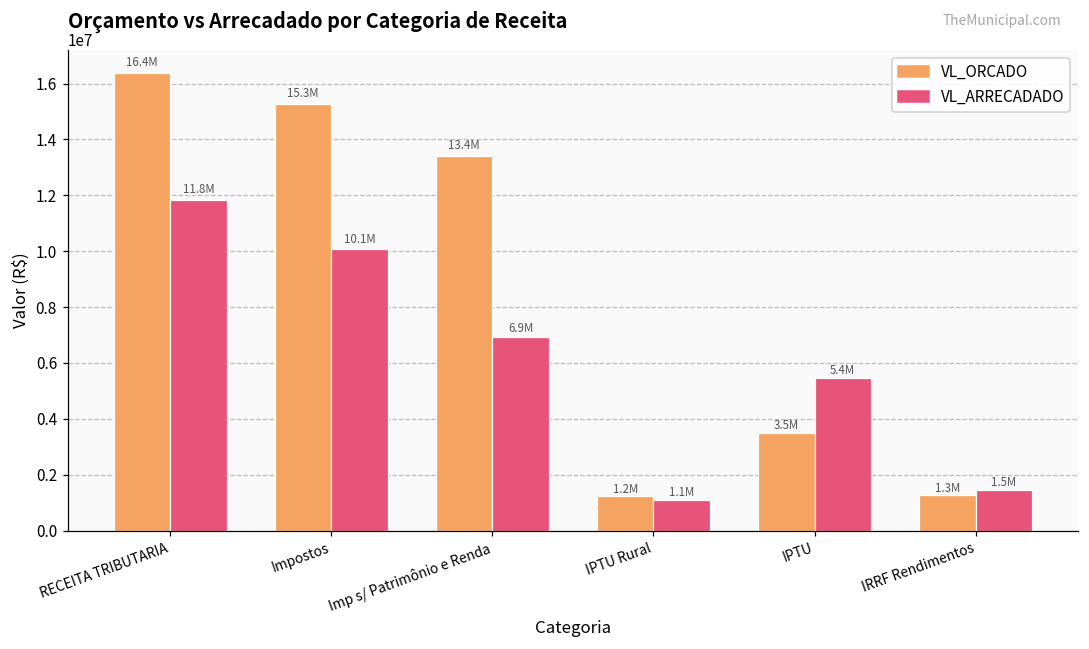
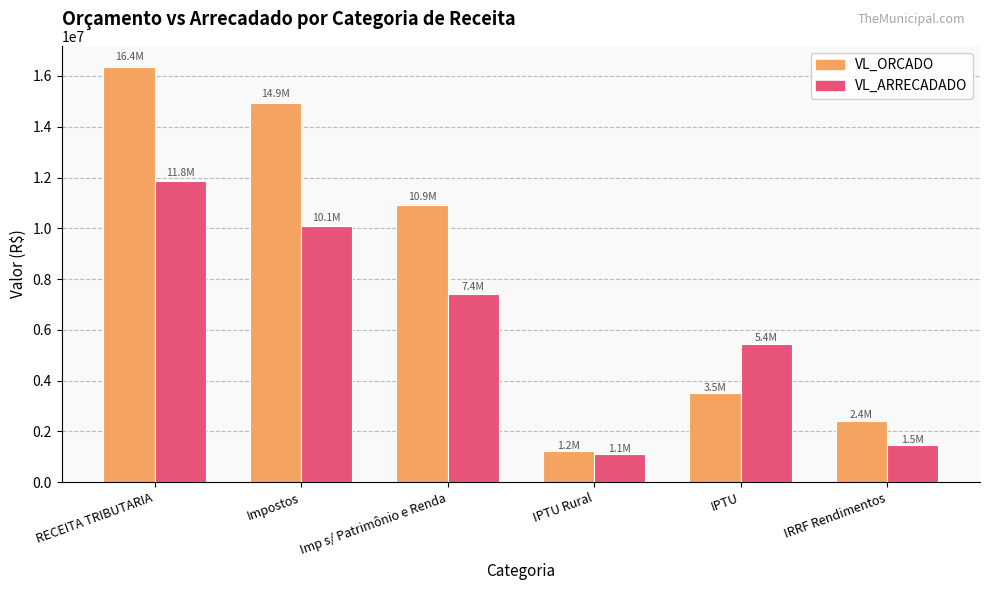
VL_ORCADO, Impostos: 15.3M -> 14.9M
VL_ORCADO, Imp s/ Patrimônio e Renda: 13.4M -> 10.9M
VL_ARRECADADO, Imp s/ Patrimônio e Renda: 6.9M -> 7.4M
VL_ORCADO, IRRF Rendimentos: 1.3M -> 2.4M
